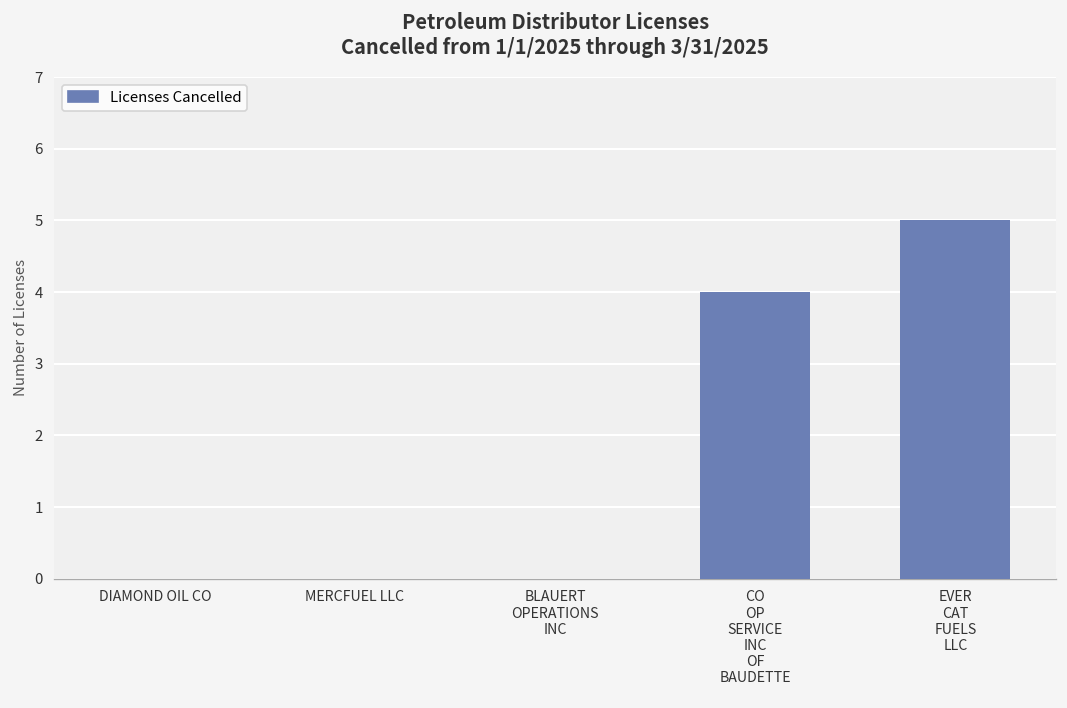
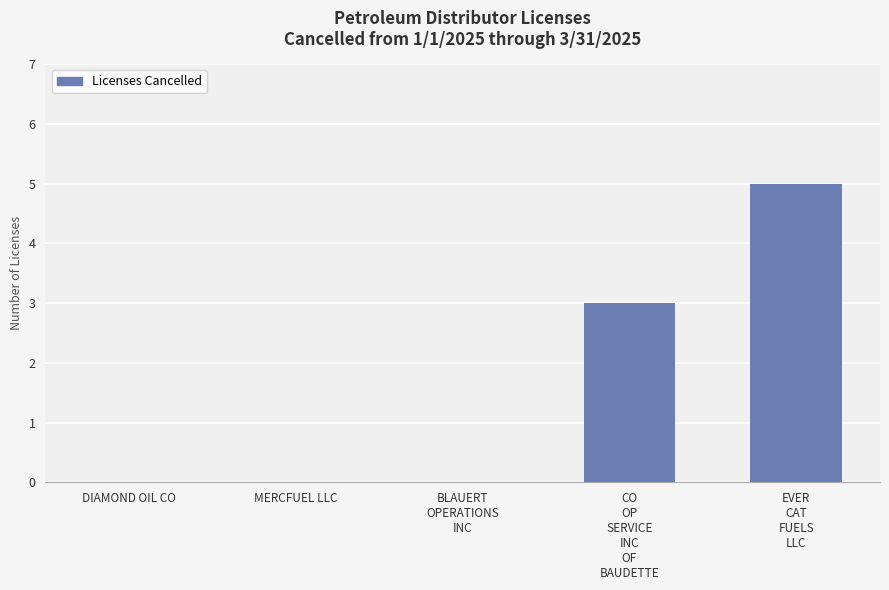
CO OP SERVICE INC OF BAUDETTE: 4 -> 3
